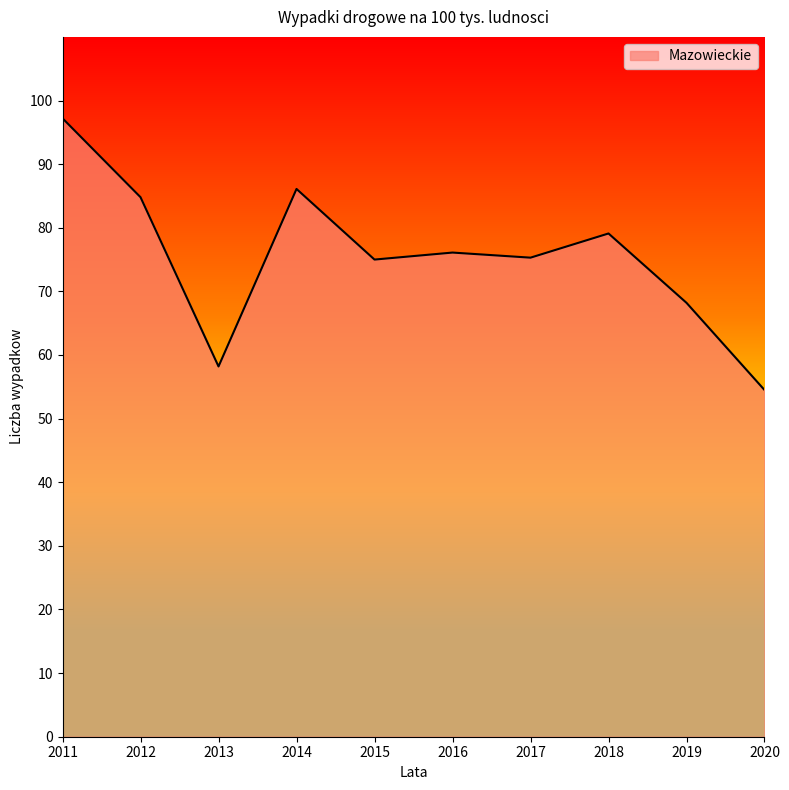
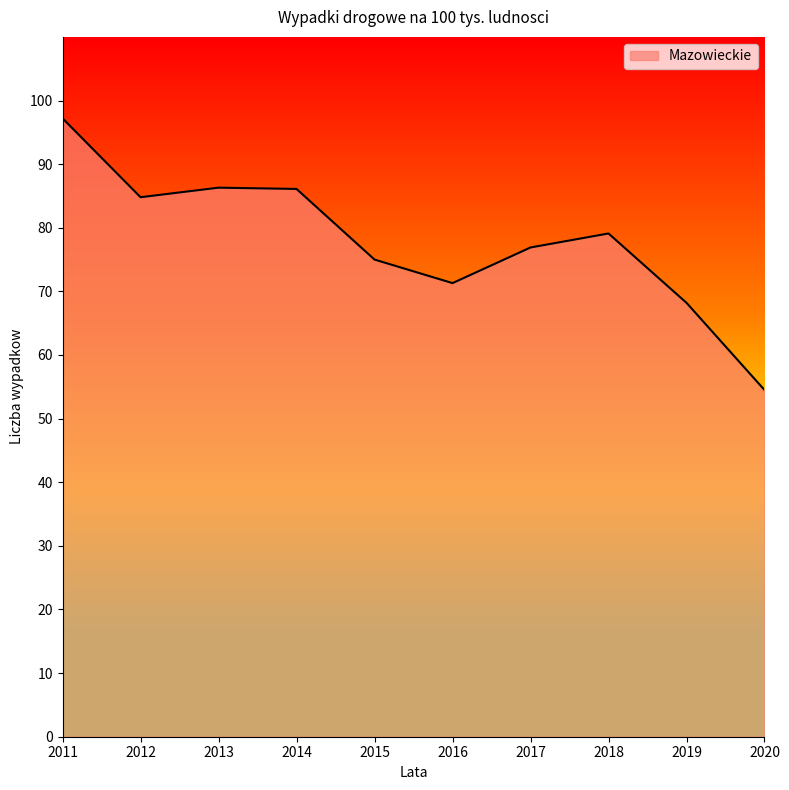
2013: 58 -> 86
2016: 76 -> 71
2017: 75 -> 77
